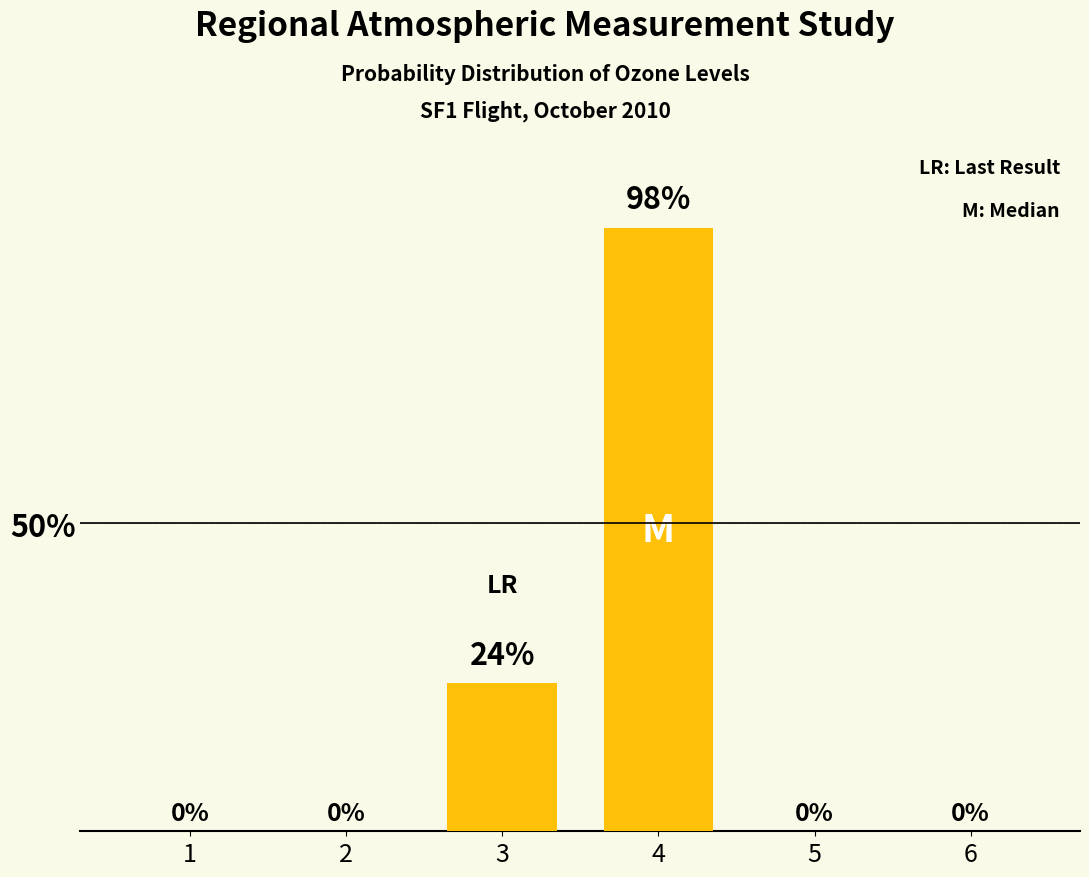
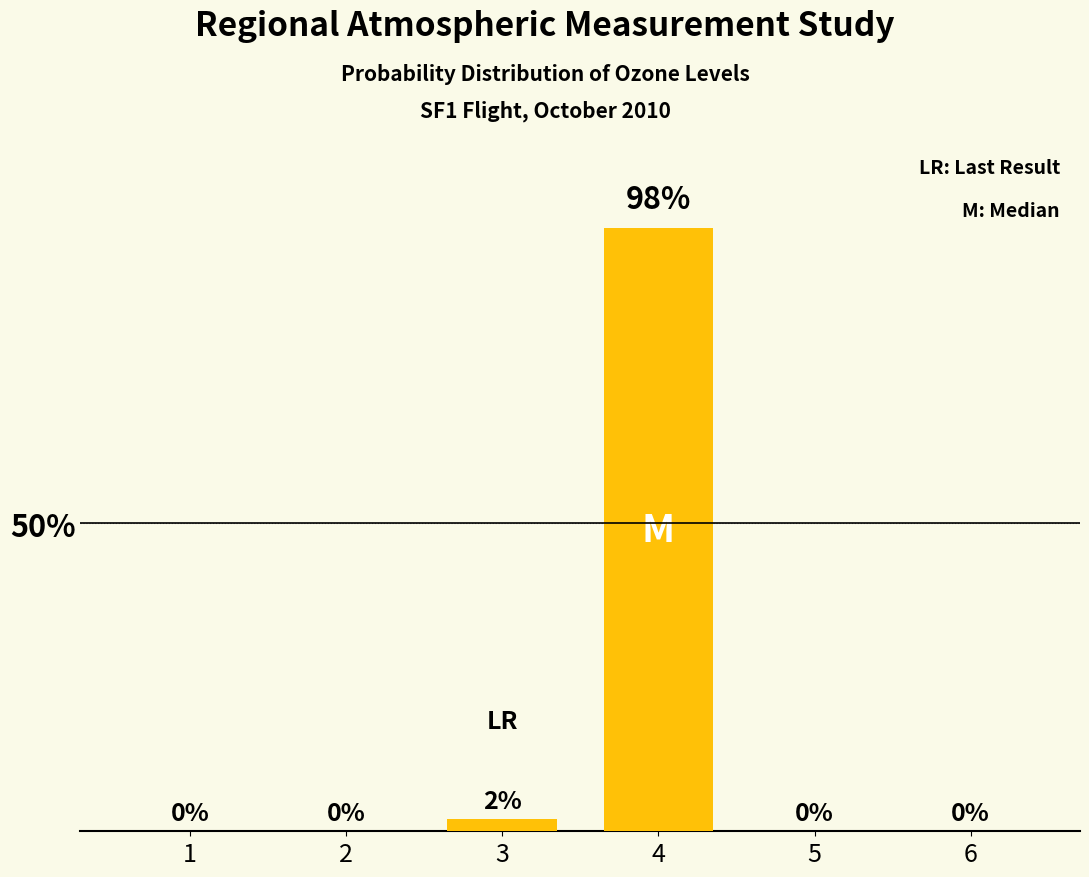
3: 24% -> 2%
